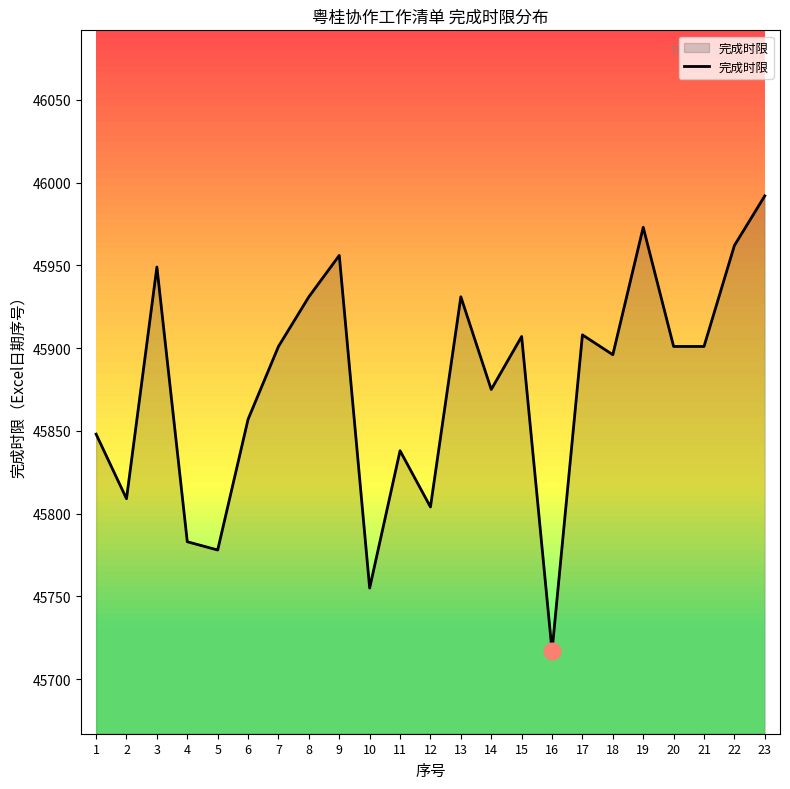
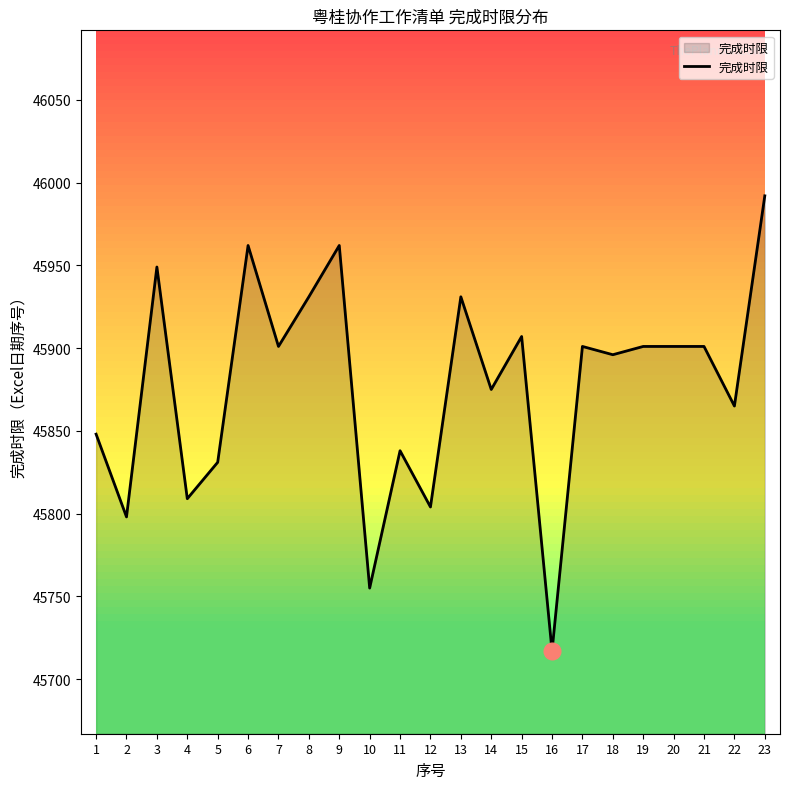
完成时限, 2: 45809 -> 45798
完成时限, 4: 45783 -> 45809
完成时限, 5: 45778 -> 45831
完成时限, 6: 45857 -> 45962
完成时限, 9: 45956 -> 45962
完成时限, 17: 45908 -> 45901
完成时限, 19: 45973 -> 45901
完成时限, 22: 45962 -> 45865
